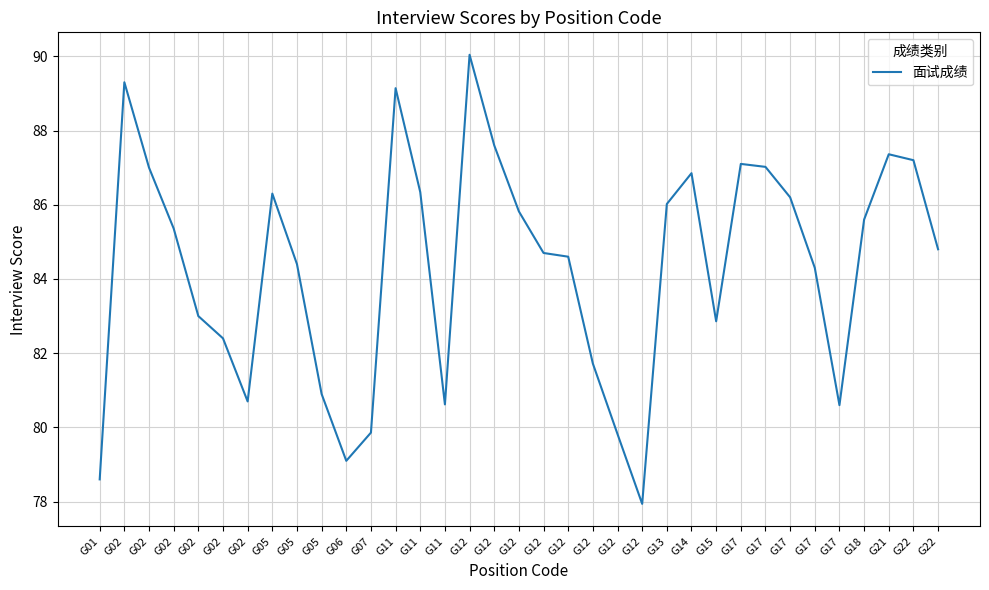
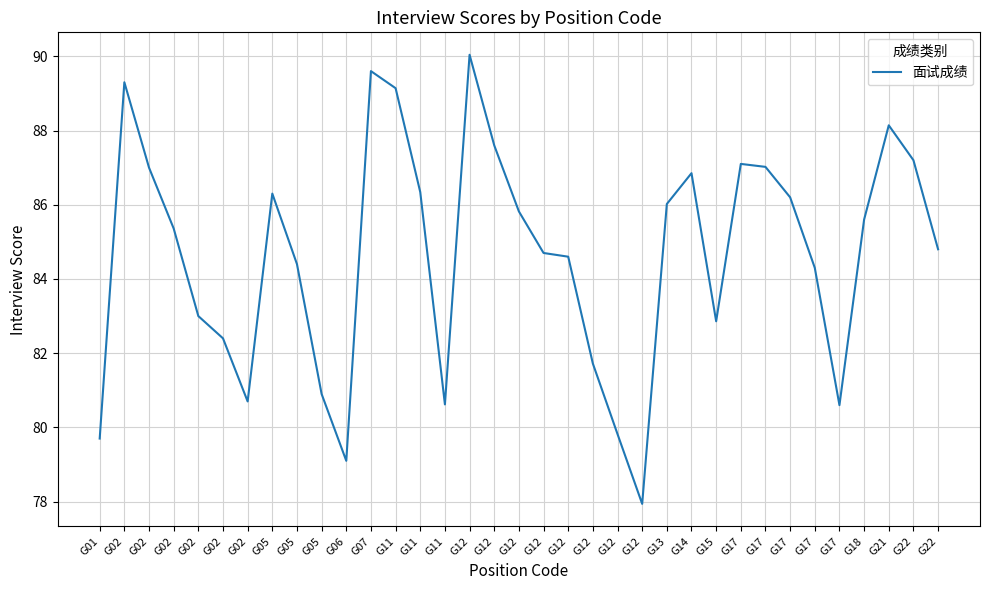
G01: 78.6 -> 79.7
G07: 79.9 -> 89.6
G21: 87.4 -> 88.1
